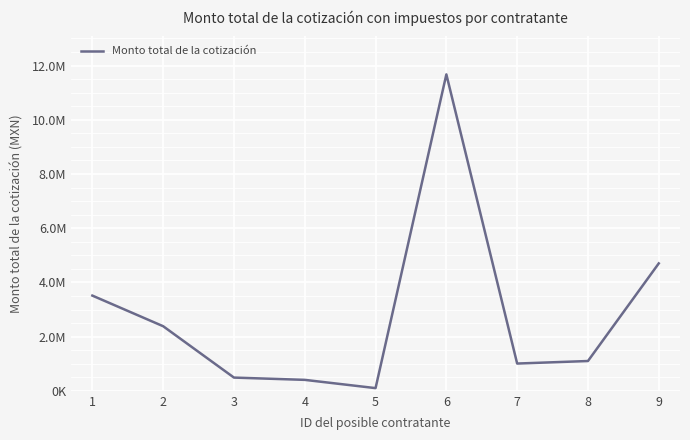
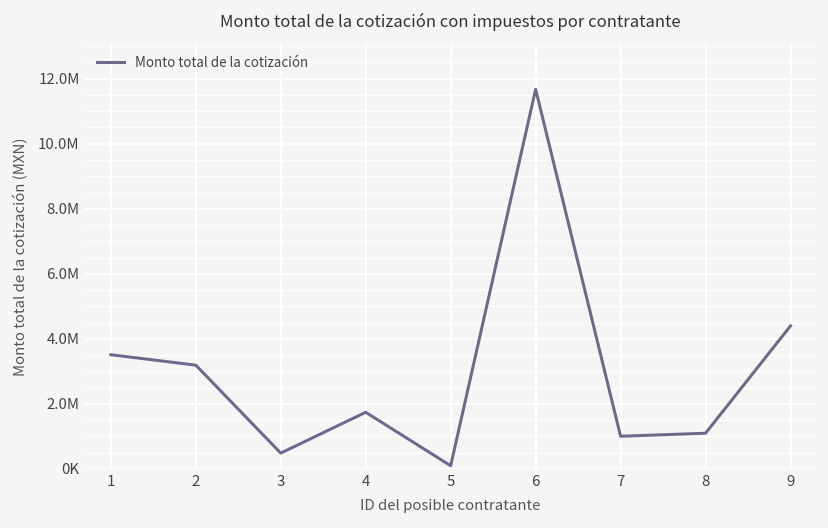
2: 2400000 -> 3200000
4: 400000 -> 1700000
9: 4700000 -> 4400000
